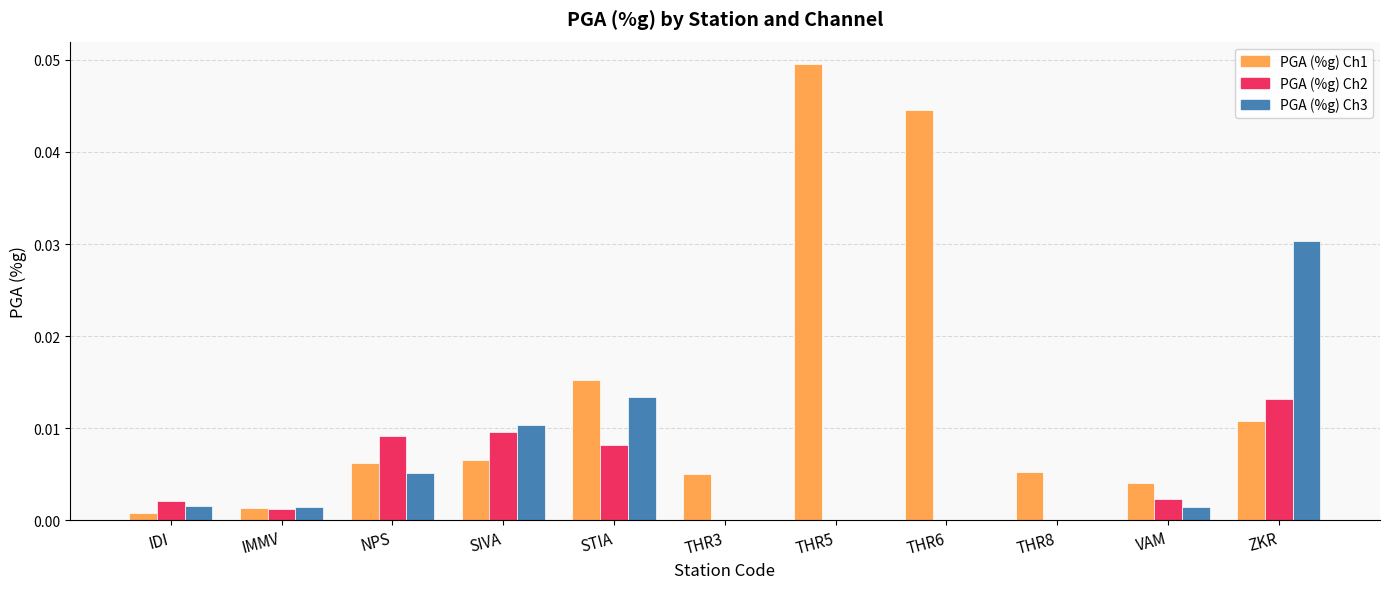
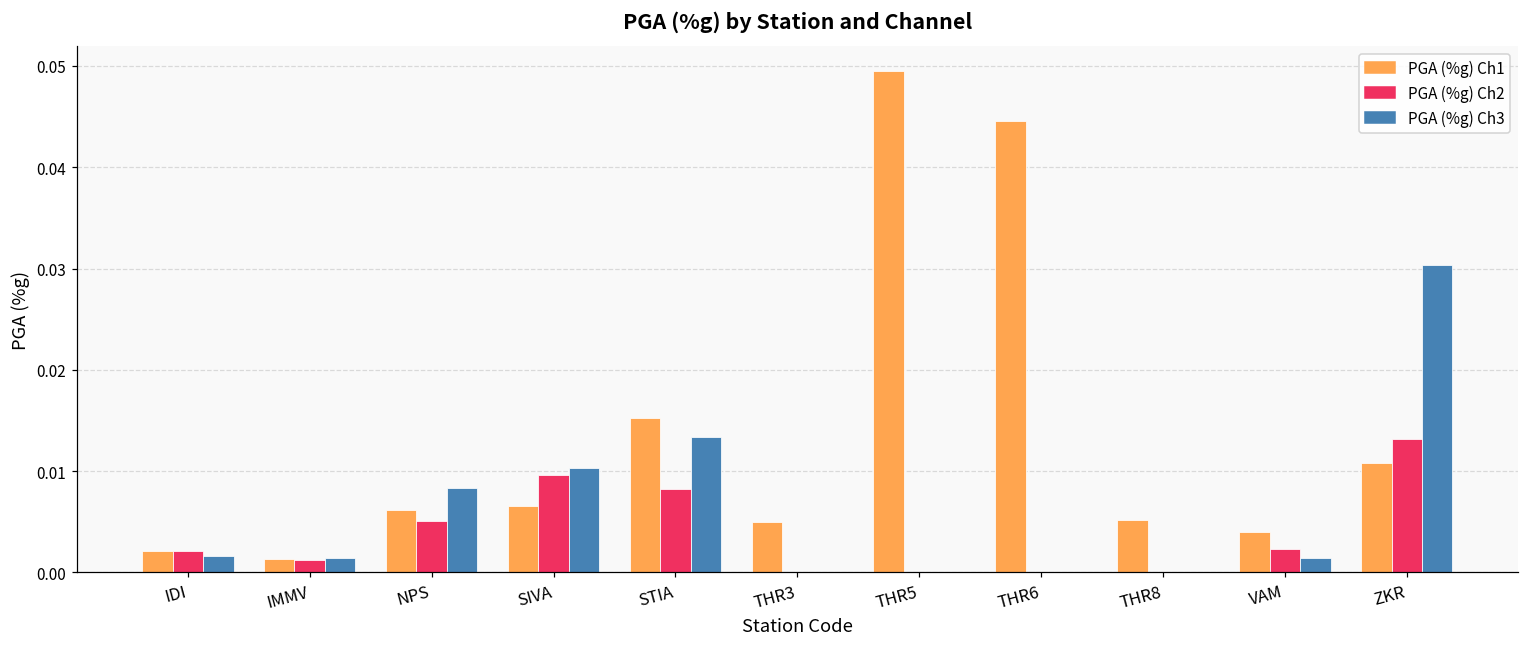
PGA (%g) Ch1, IDI: 0.001 -> 0.002
PGA (%g) Ch2, NPS: 0.009 -> 0.005
PGA (%g) Ch3, NPS: 0.005 -> 0.008
